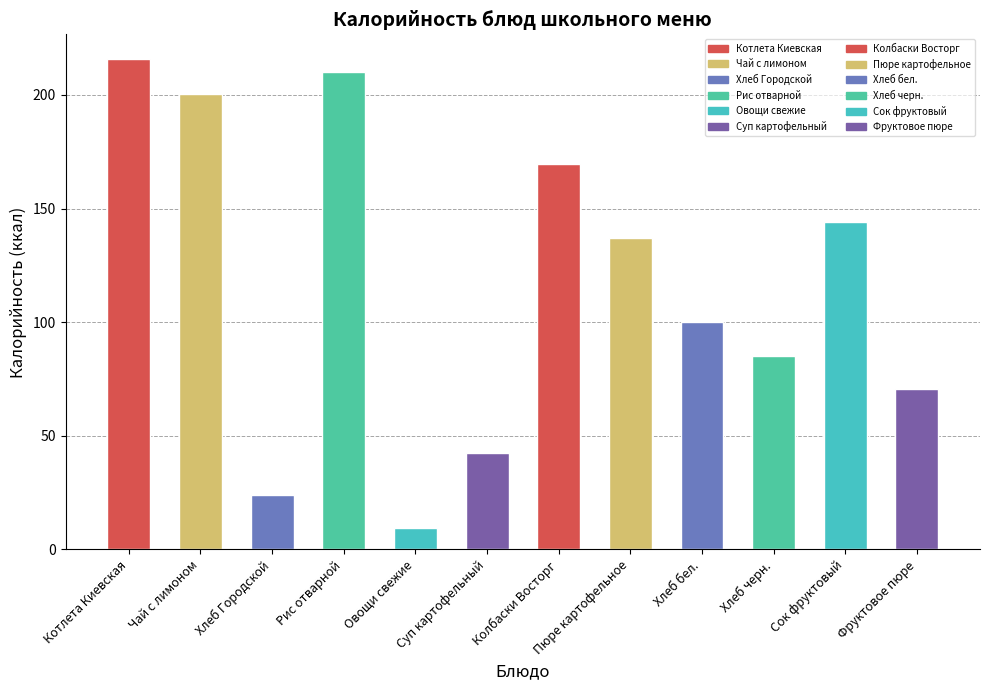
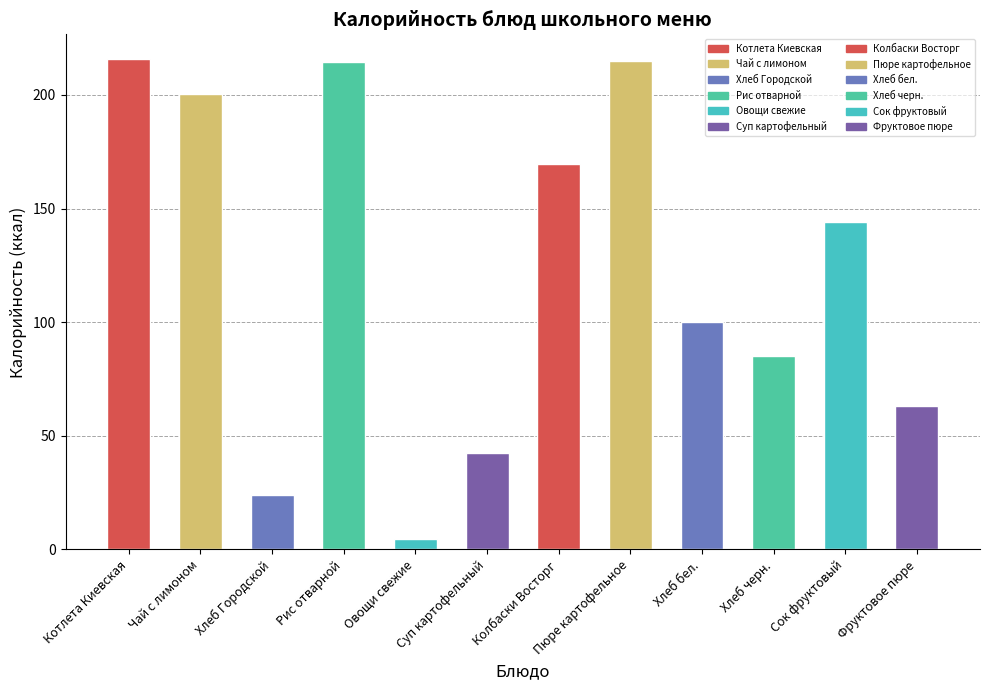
Рис отварной: 210 -> 215
Овощи свежие: 9 -> 4
Пюре картофельное: 137 -> 215
Фруктовое пюре: 71 -> 63
